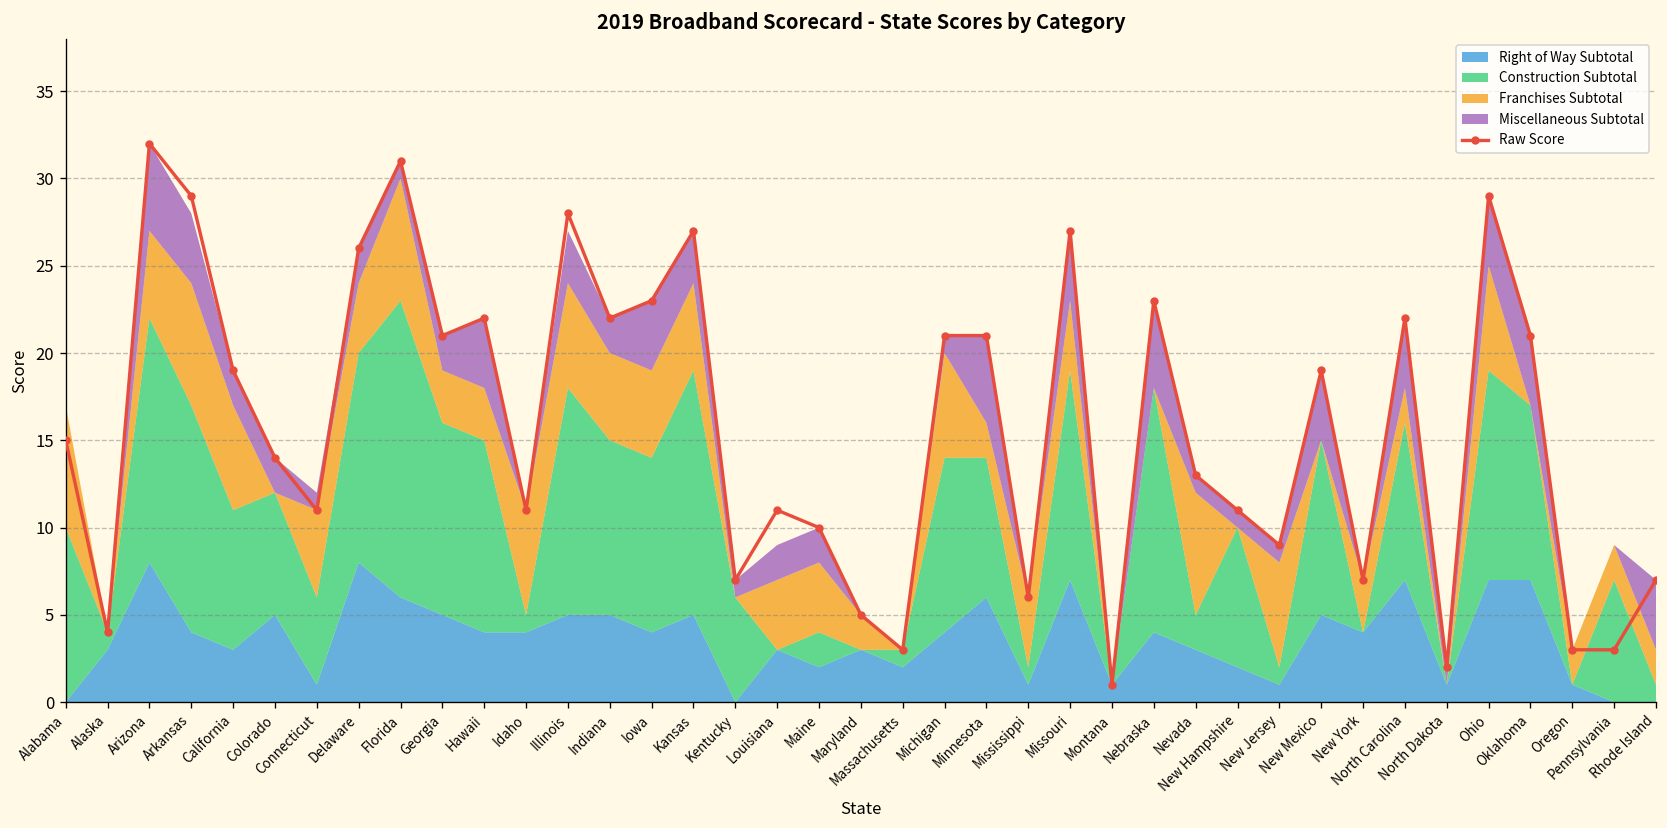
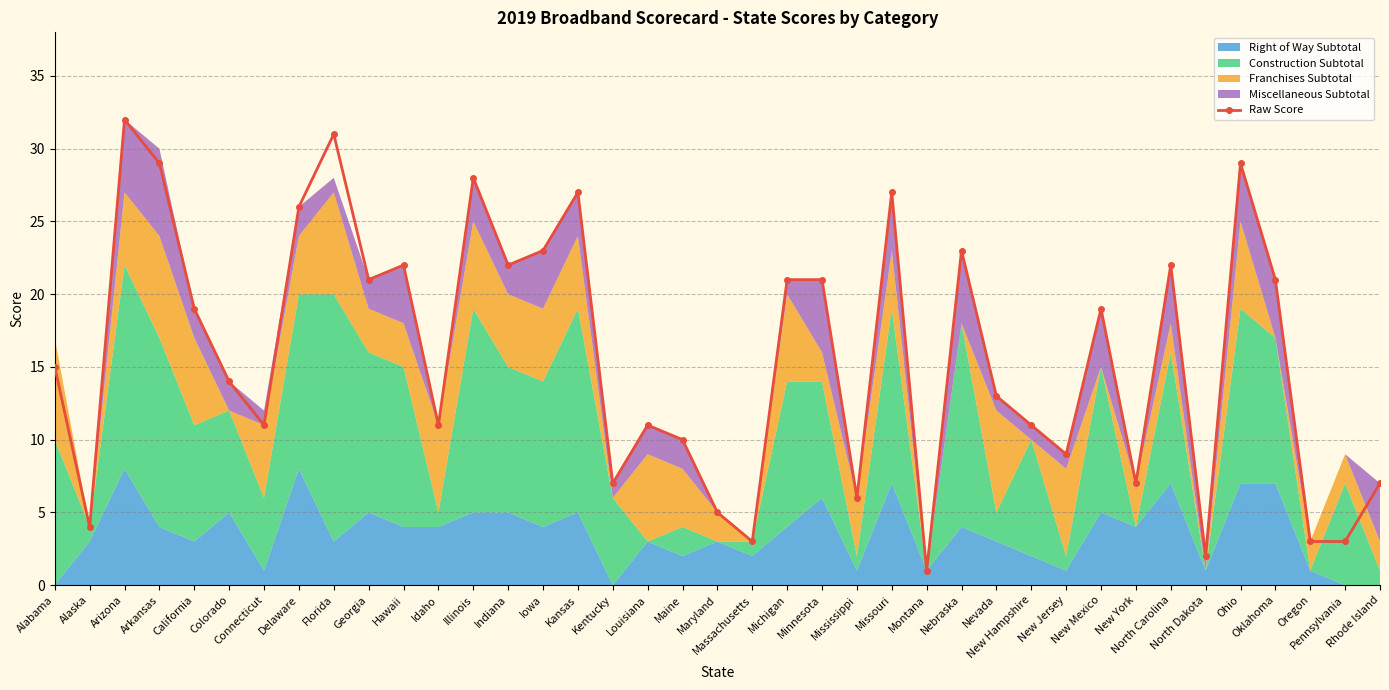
Miscellaneous Subtotal, Arkansas: 4 -> 6
Right of Way Subtotal, Florida: 6 -> 3
Construction Subtotal, Illinois: 13 -> 14
Franchises Subtotal, Louisiana: 4 -> 6
